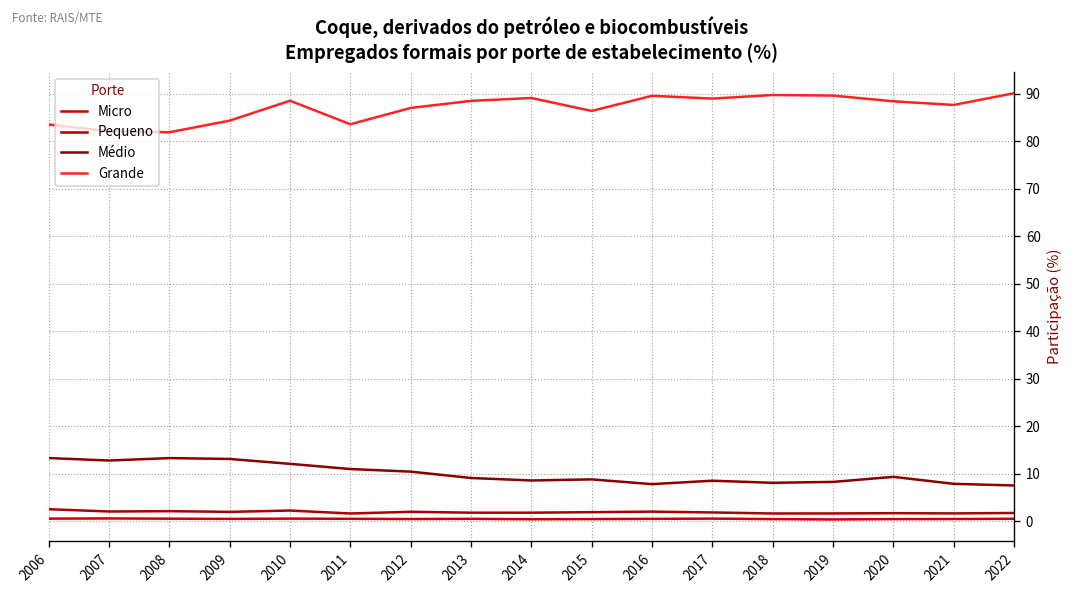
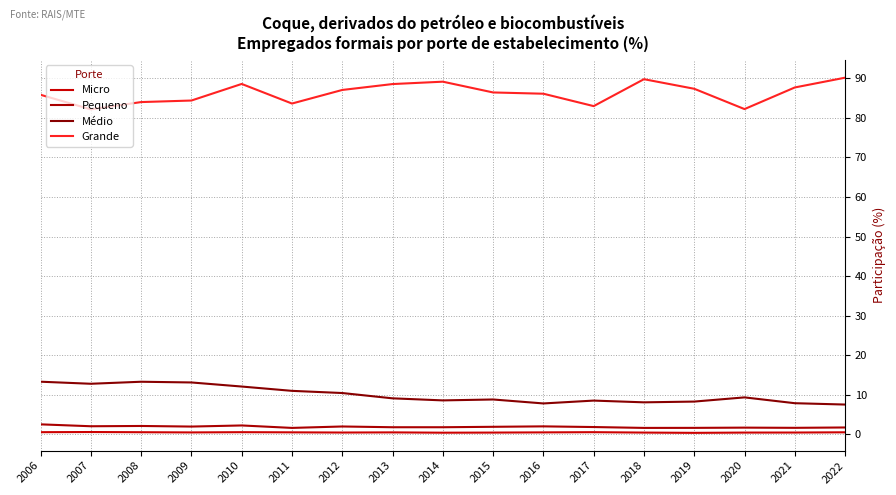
Grande, 2006: 84 -> 86
Grande, 2008: 82 -> 84
Grande, 2016: 90 -> 86
Grande, 2017: 89 -> 83
Grande, 2019: 90 -> 87
Grande, 2020: 88 -> 82
